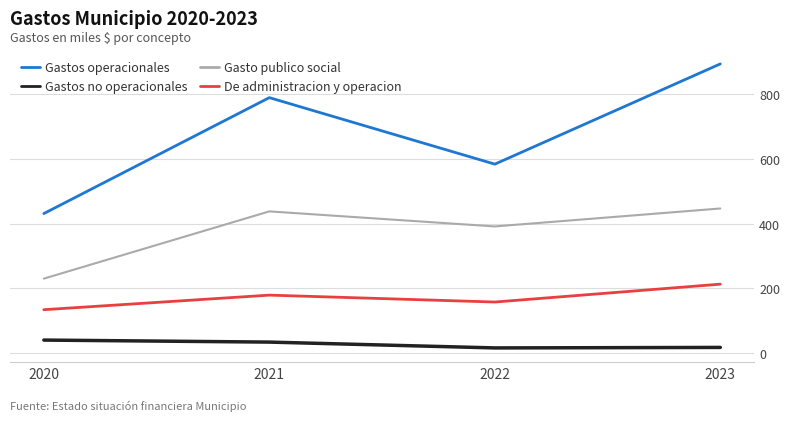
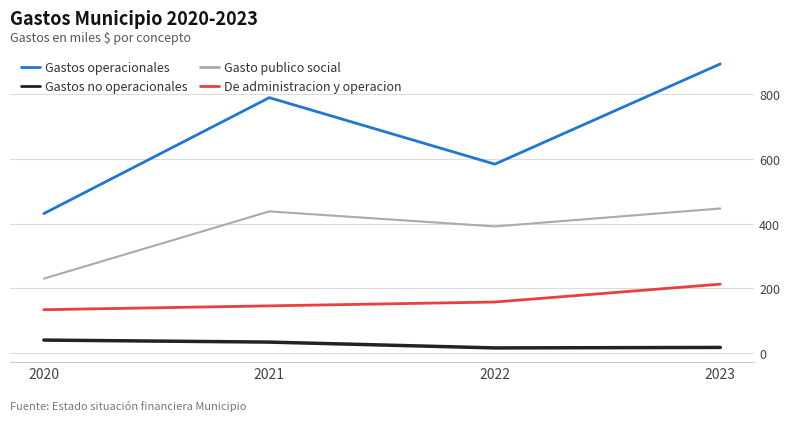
De administracion y operacion, 2021: 180 -> 150
